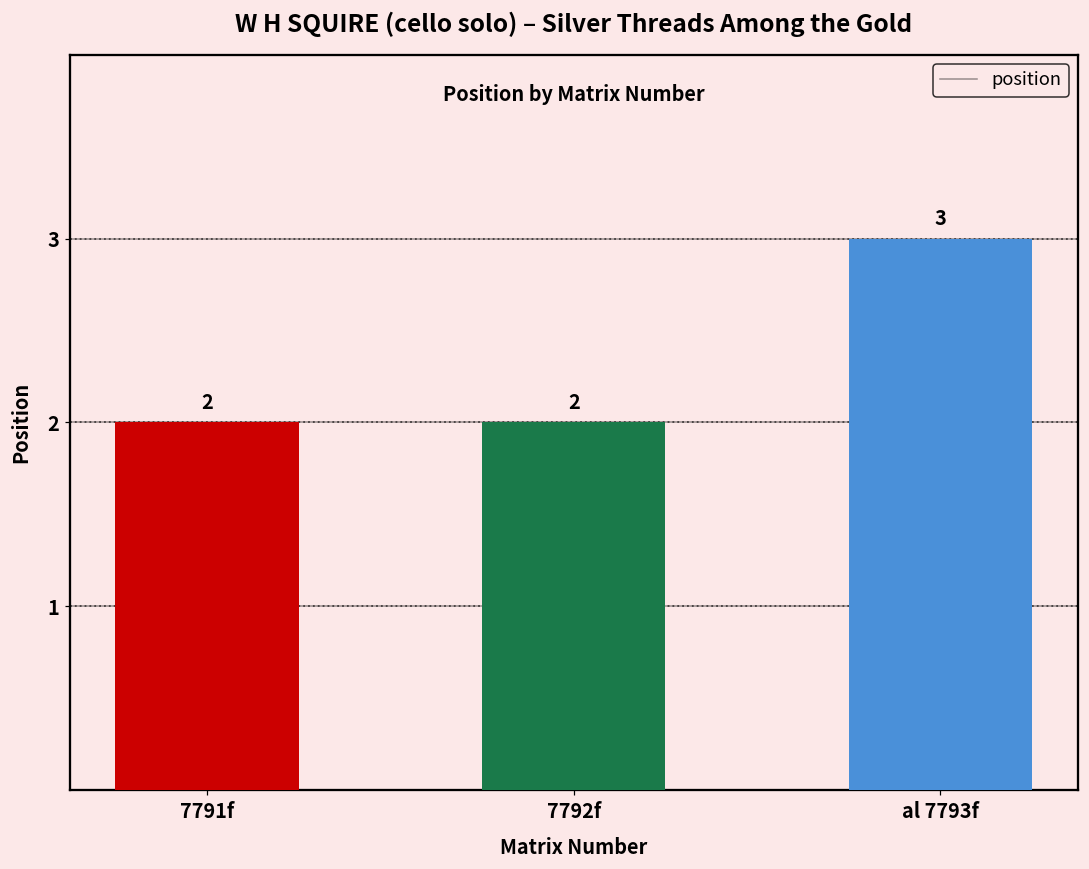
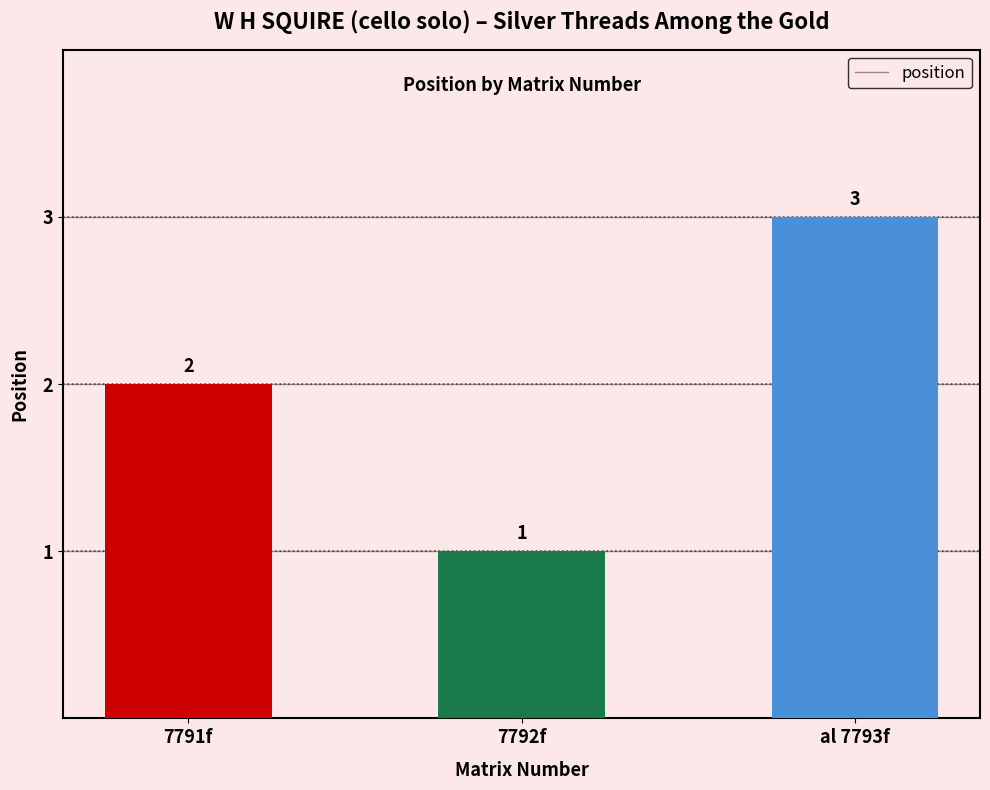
7792f: 2 -> 1
